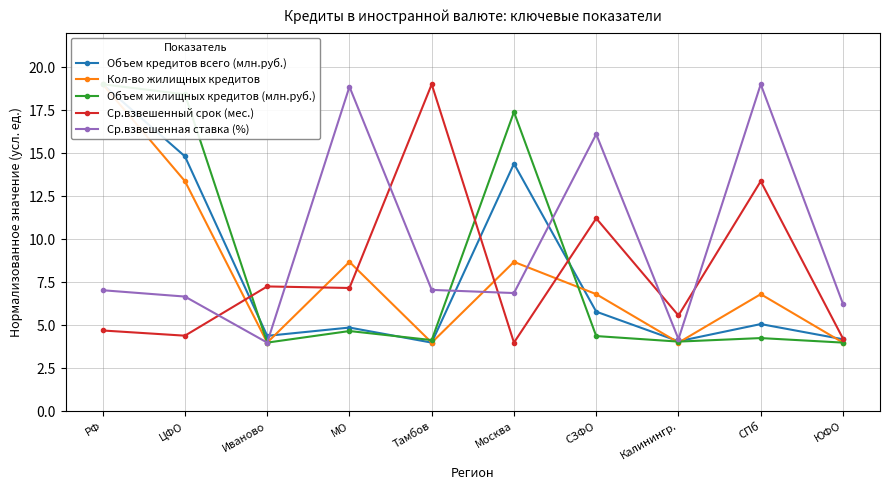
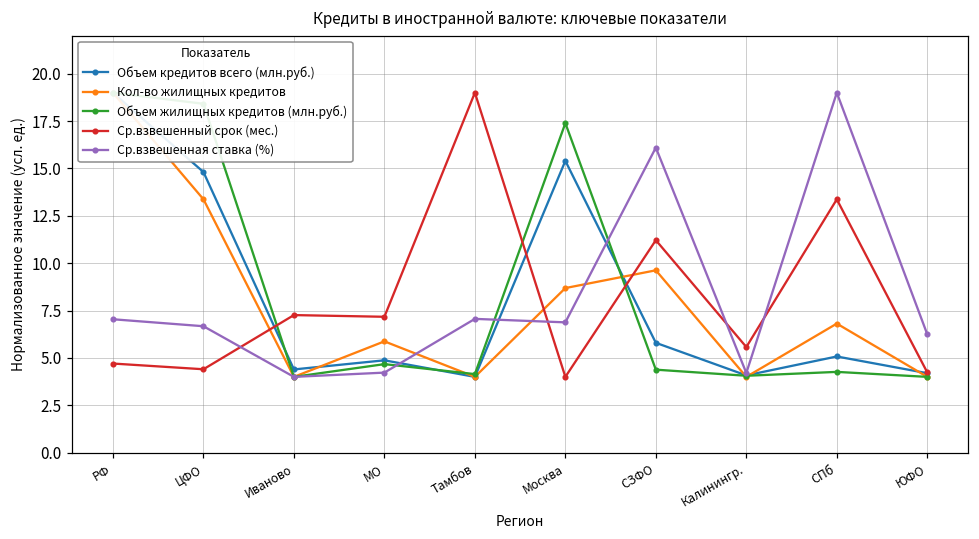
Кол-во жилищных кредитов, МО: 8.7 -> 5.9
Ср.взвешенная ставка (%), МО: 18.9 -> 4.2
Объем кредитов всего (млн.руб.), Москва: 14.4 -> 15.4
Кол-во жилищных кредитов, СЗФО: 6.8 -> 9.6
